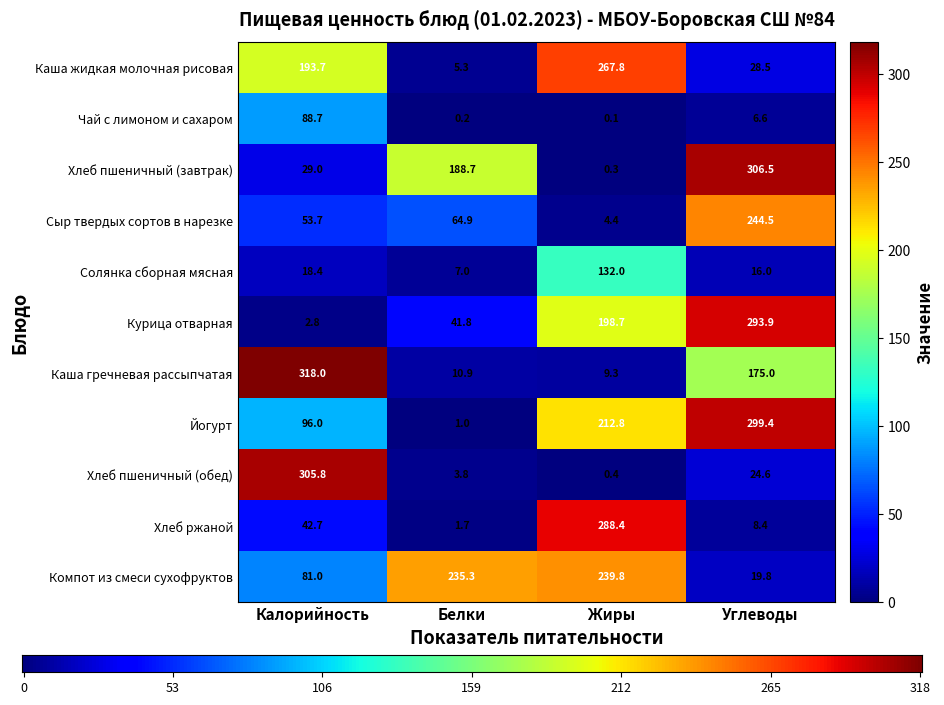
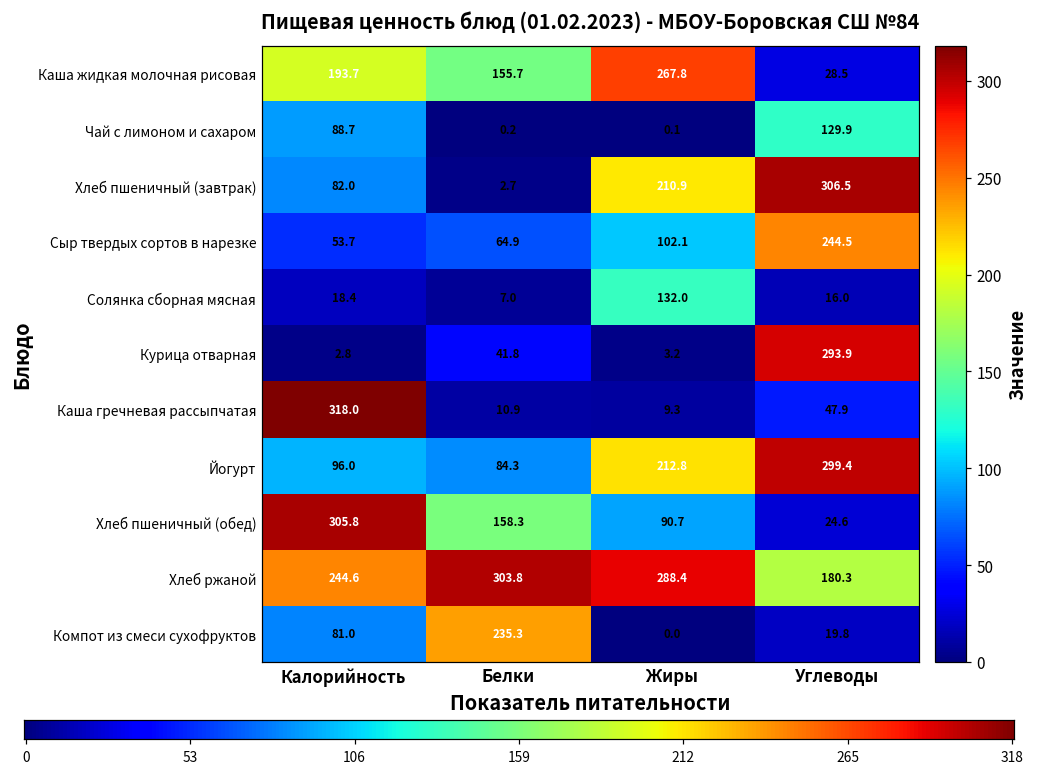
Каша жидкая молочная рисовая, Белки: 5.3 -> 155.7
Чай с лимоном и сахаром, Углеводы: 6.6 -> 129.9
Хлеб пшеничный (завтрак), Калорийность: 29.0 -> 82.0
Хлеб пшеничный (завтрак), Белки: 188.7 -> 2.7
Хлеб пшеничный (завтрак), Жиры: 0.3 -> 210.9
Сыр твердых сортов в нарезке, Жиры: 4.4 -> 102.1
Курица отварная, Жиры: 198.7 -> 3.2
Каша гречневая рассыпчатая, Углеводы: 175.0 -> 47.9
Йогурт, Белки: 1.0 -> 84.3
Хлеб пшеничный (обед), Белки: 3.8 -> 158.3
Хлеб пшеничный (обед), Жиры: 0.4 -> 90.7
Хлеб ржаной, Калорийность: 42.7 -> 244.6
Хлеб ржаной, Белки: 1.7 -> 303.8
Хлеб ржаной, Углеводы: 8.4 -> 180.3
Компот из смеси сухофруктов, Жиры: 239.8 -> 0.0
